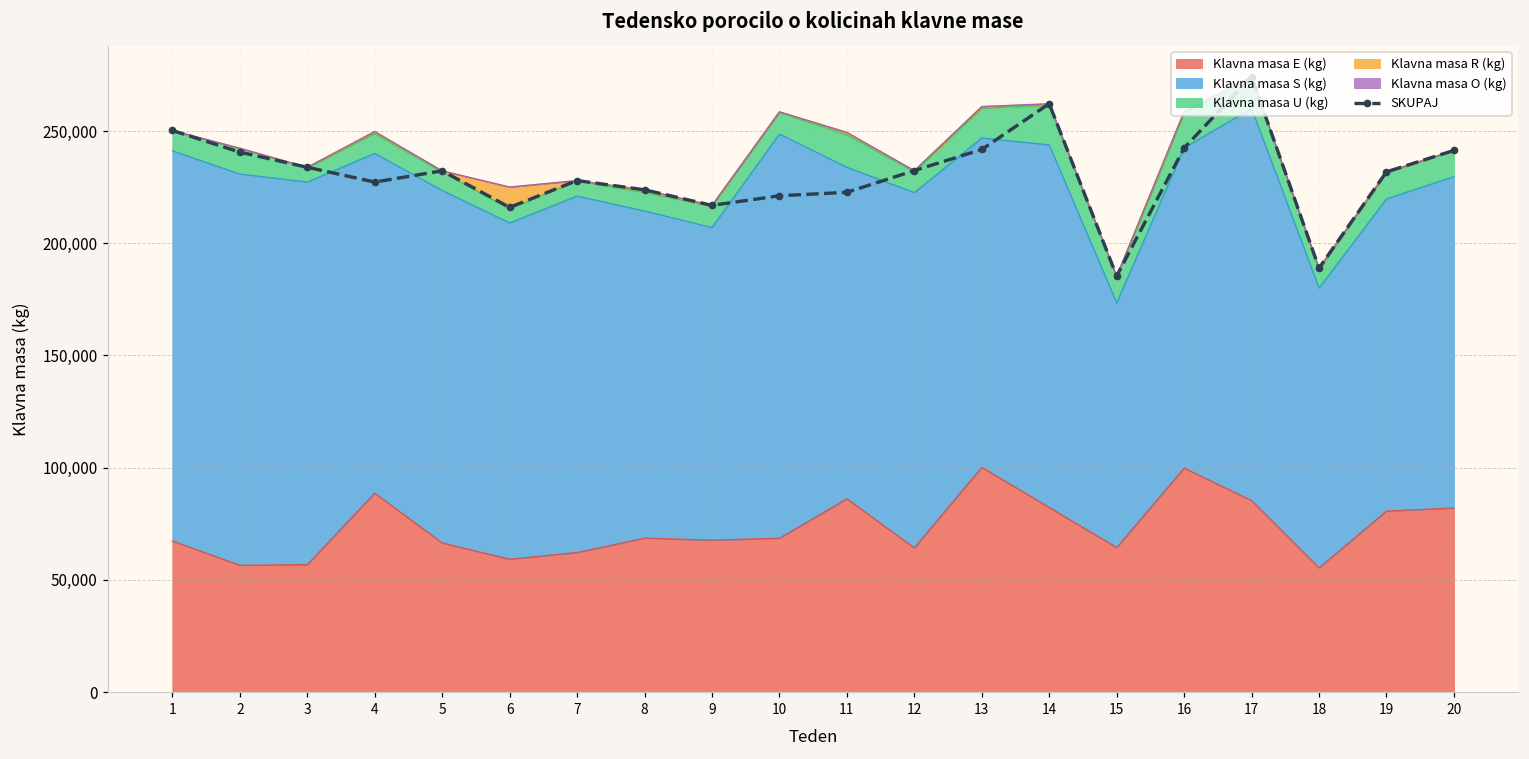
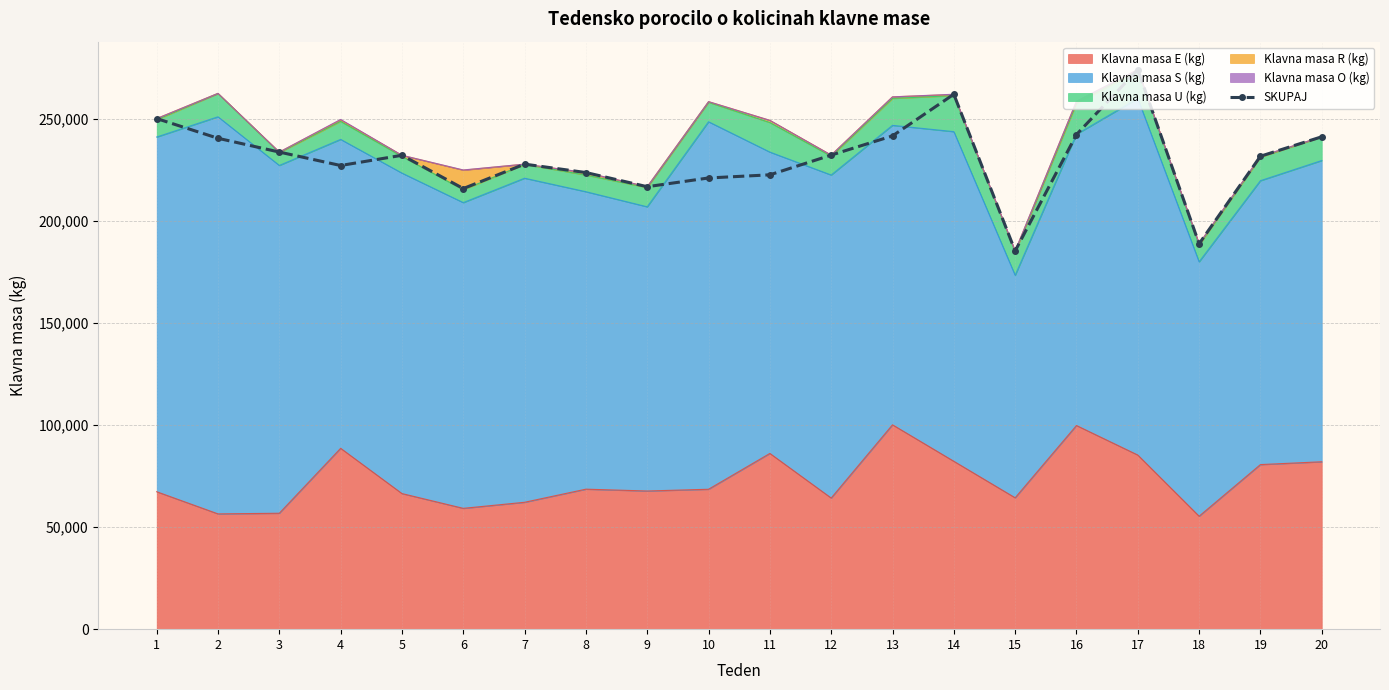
Klavna masa S (kg), 2: 174,000 -> 195,000
